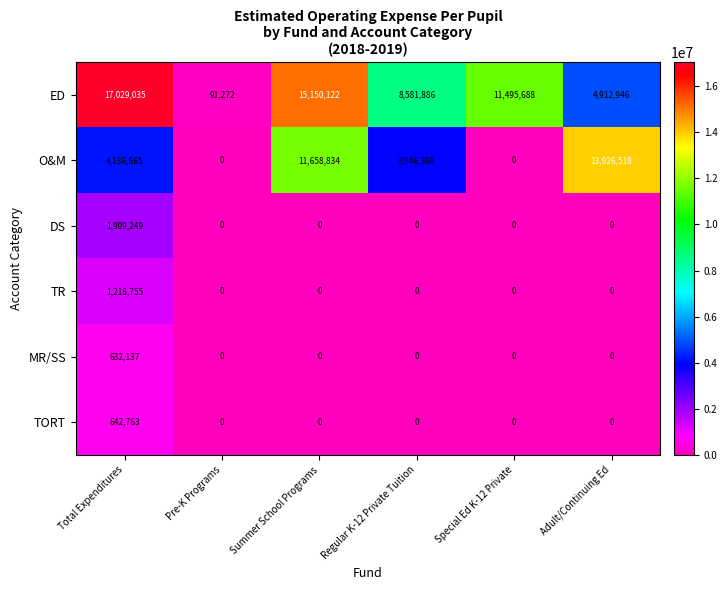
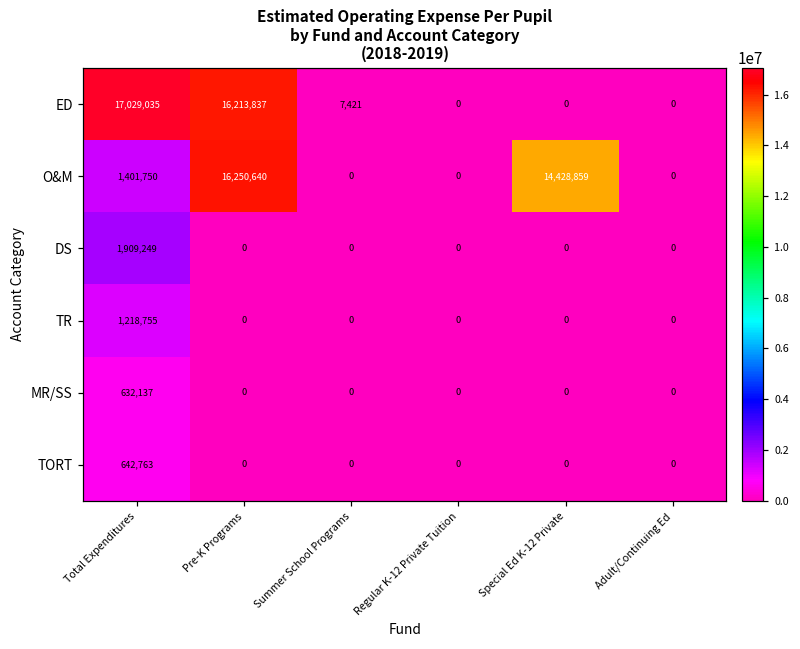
ED, Pre-K Programs: 91,272 -> 16,213,837
ED, Summer School Programs: 15,150,122 -> 7,421
ED, Regular K-12 Private Tuition: 8,581,886 -> 0
ED, Special Ed K-12 Private: 11,495,688 -> 0
ED, Adult/Continuing Ed: 4,912,946 -> 0
O&M, Total Expenditures: 4,136,665 -> 1,401,750
O&M, Pre-K Programs: 0 -> 16,250,640
O&M, Summer School Programs: 11,658,834 -> 0
O&M, Regular K-12 Private Tuition: 3,946,369 -> 0
O&M, Special Ed K-12 Private: 0 -> 14,428,859
O&M, Adult/Continuing Ed: 13,926,518 -> 0
